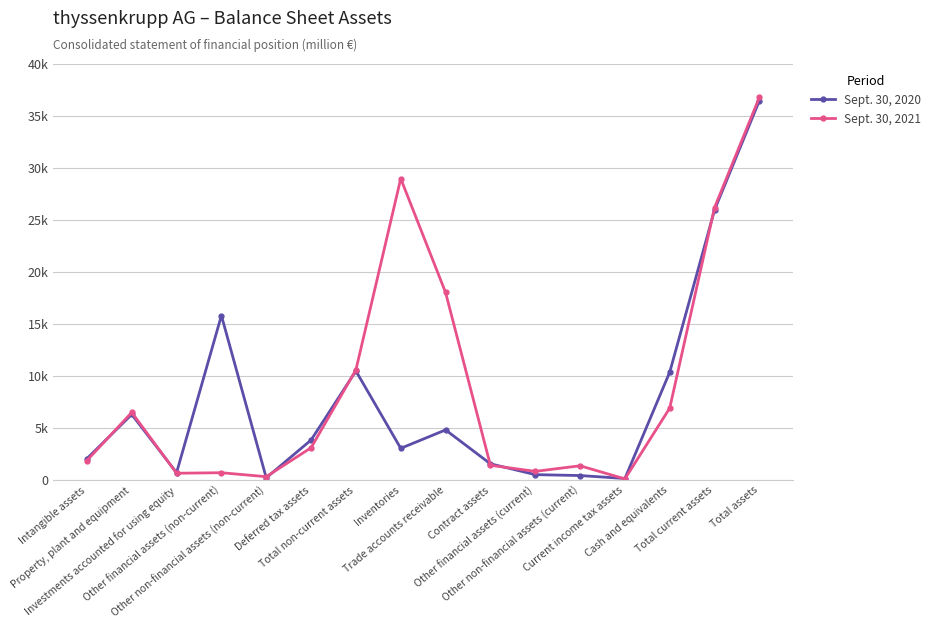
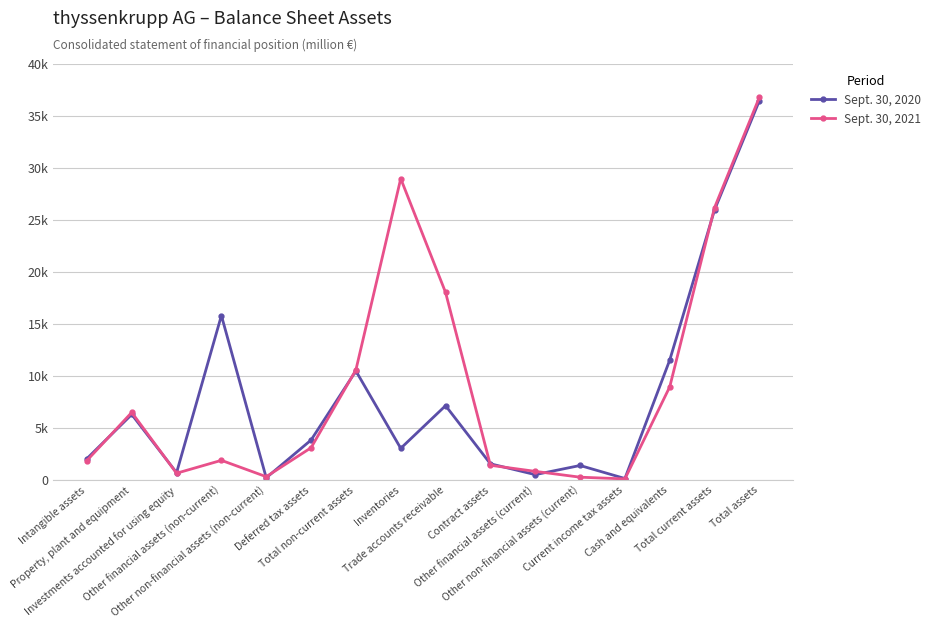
Sept. 30, 2021, Other financial assets (non-current): 700 -> 1900
Sept. 30, 2020, Trade accounts receivable: 4800 -> 7200
Sept. 30, 2020, Other non-financial assets (current): 400 -> 1400
Sept. 30, 2021, Other non-financial assets (current): 1400 -> 300
Sept. 30, 2020, Cash and equivalents: 10400 -> 11500
Sept. 30, 2021, Cash and equivalents: 6900 -> 9000
